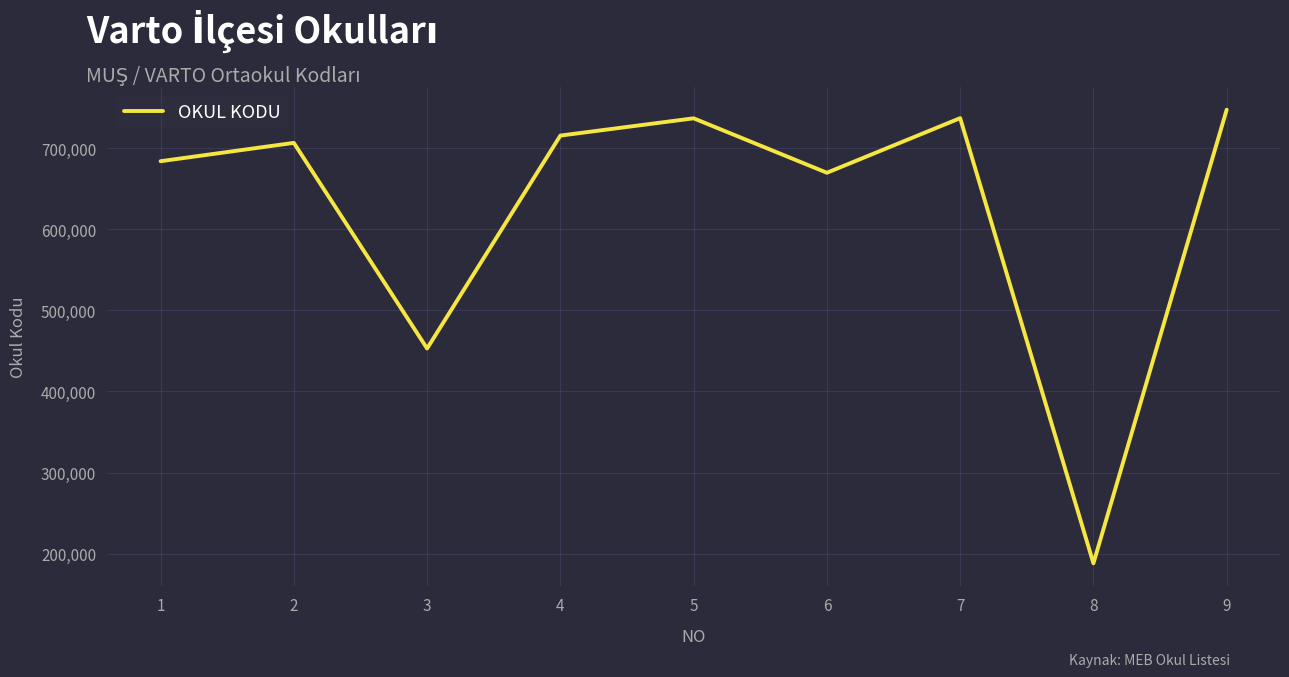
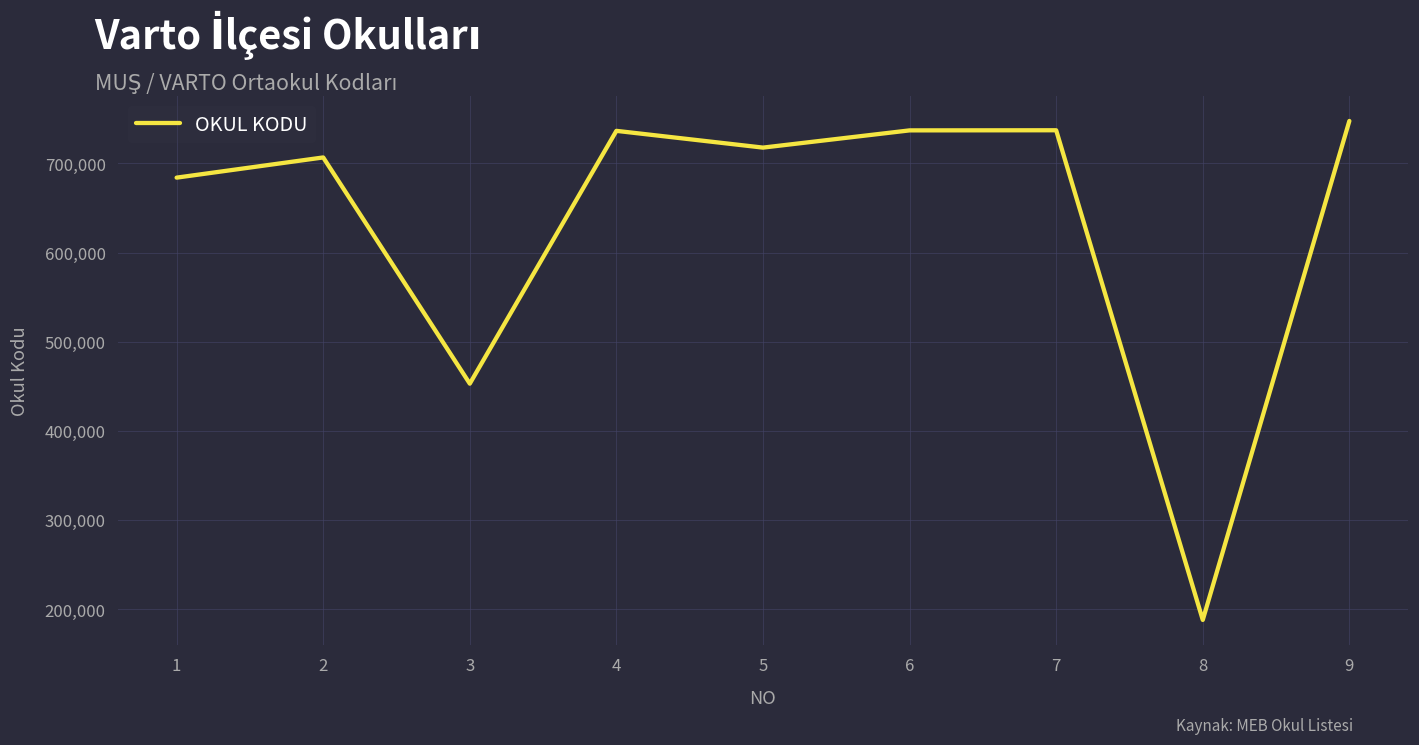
4: 720,000 -> 740,000
5: 740,000 -> 720,000
6: 670,000 -> 740,000
